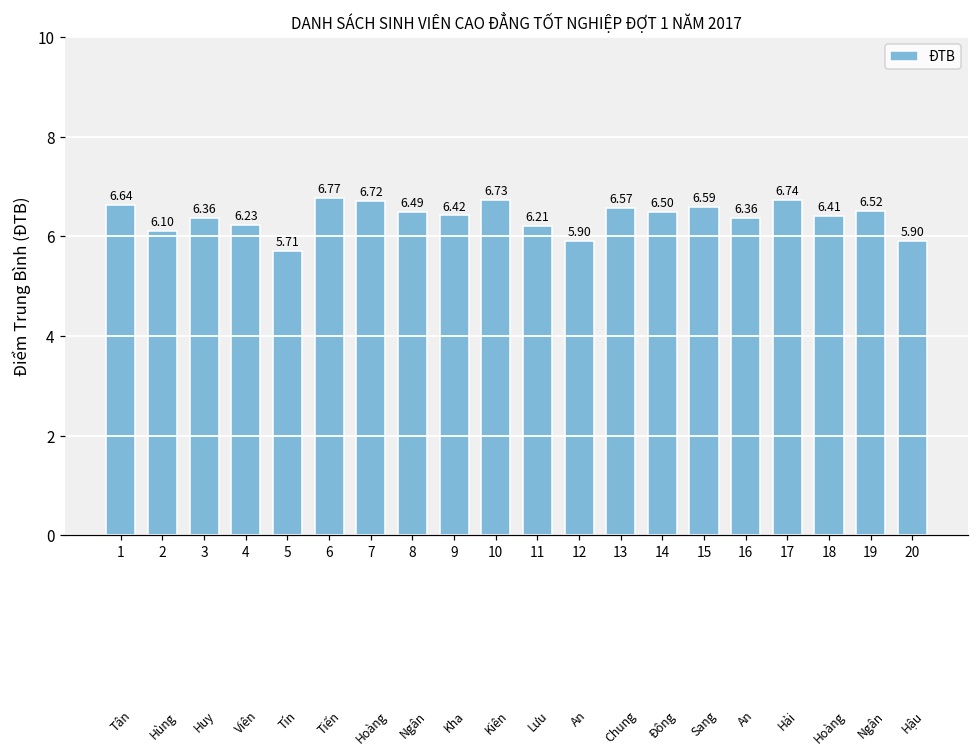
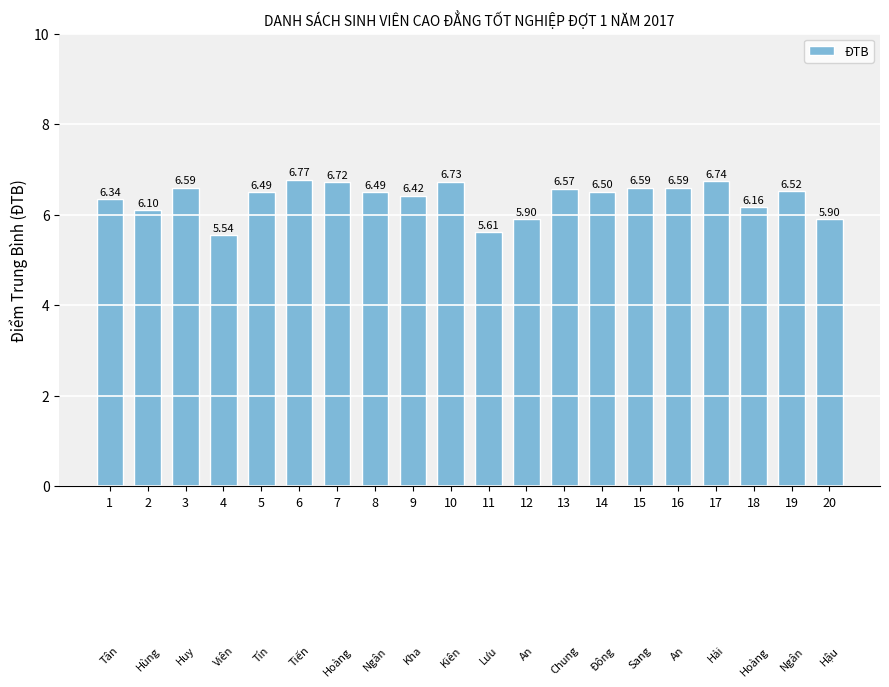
1: 6.64 -> 6.34
3: 6.36 -> 6.59
4: 6.23 -> 5.54
5: 5.71 -> 6.49
11: 6.21 -> 5.61
16: 6.36 -> 6.59
18: 6.41 -> 6.16
